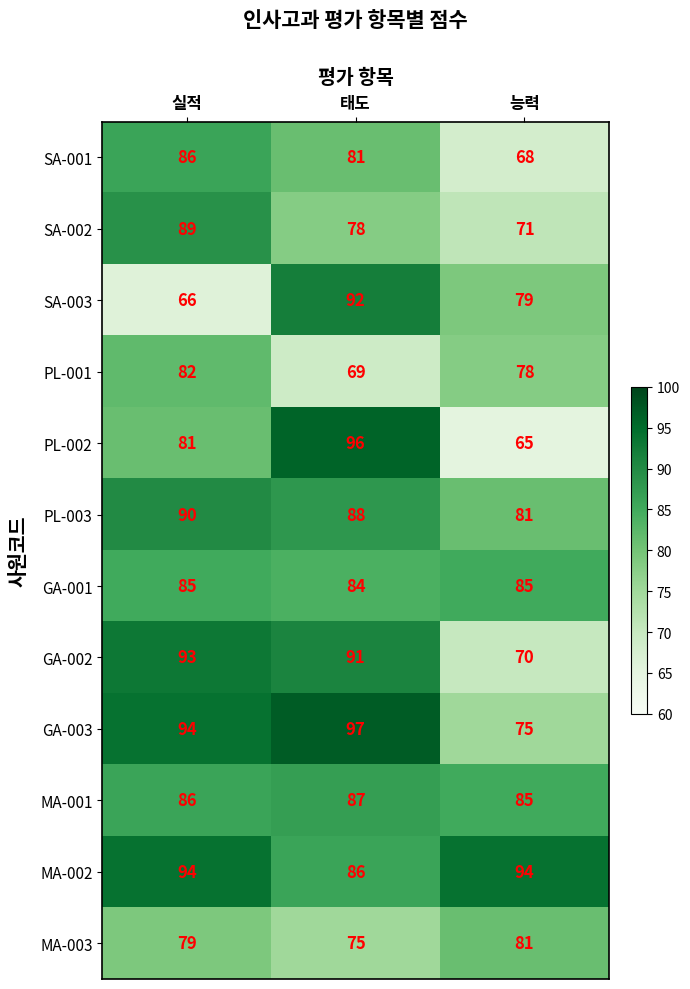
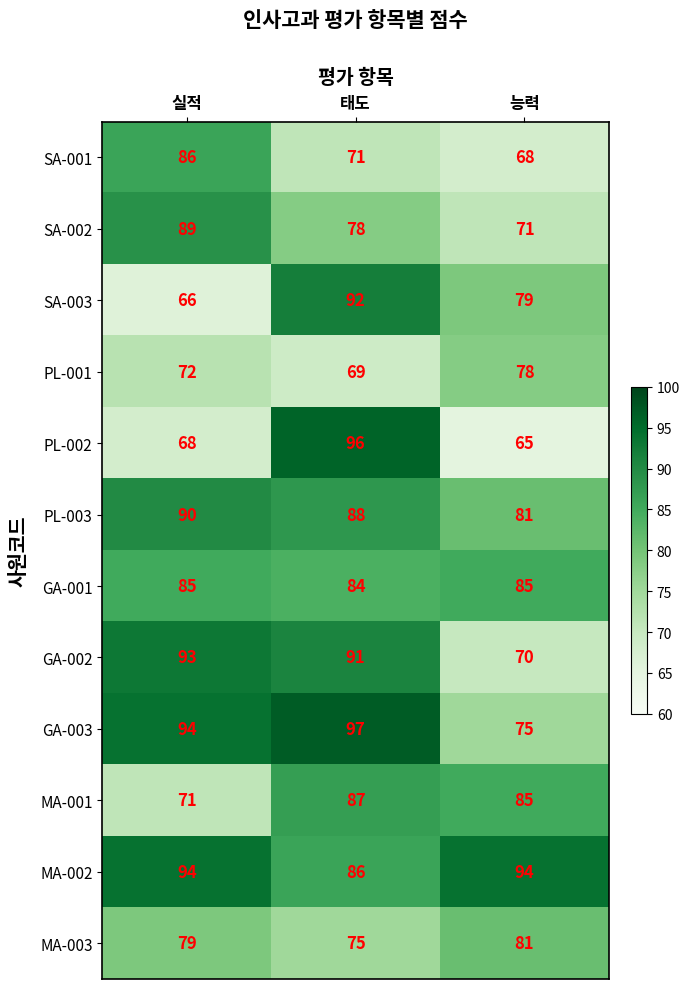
SA-001, 태도: 81 -> 71
PL-001, 실적: 82 -> 72
PL-002, 실적: 81 -> 68
MA-001, 실적: 86 -> 71
